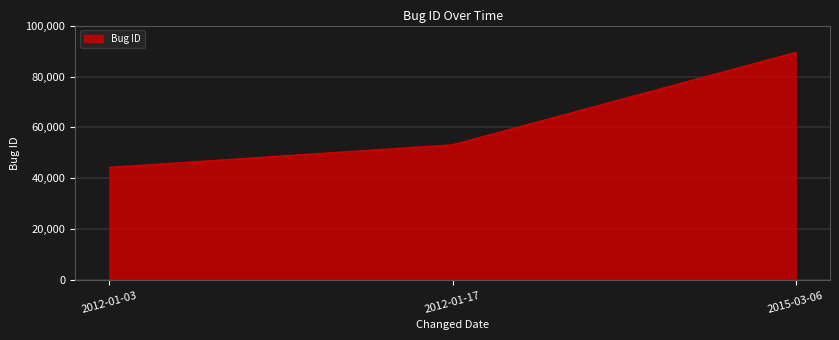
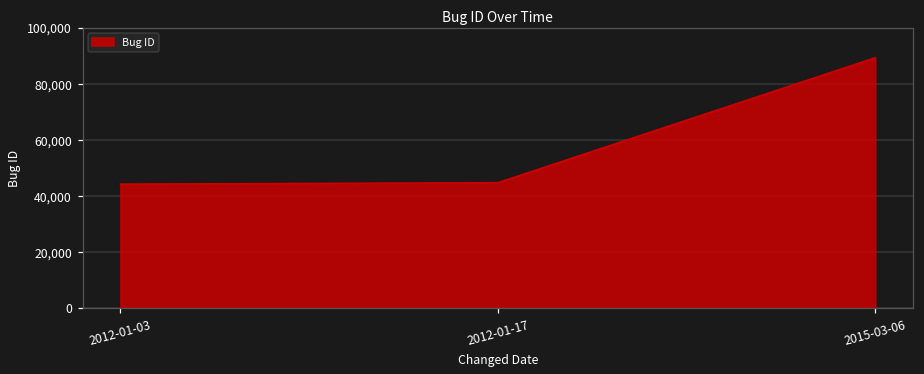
2012-01-17: 53,000 -> 45,000
